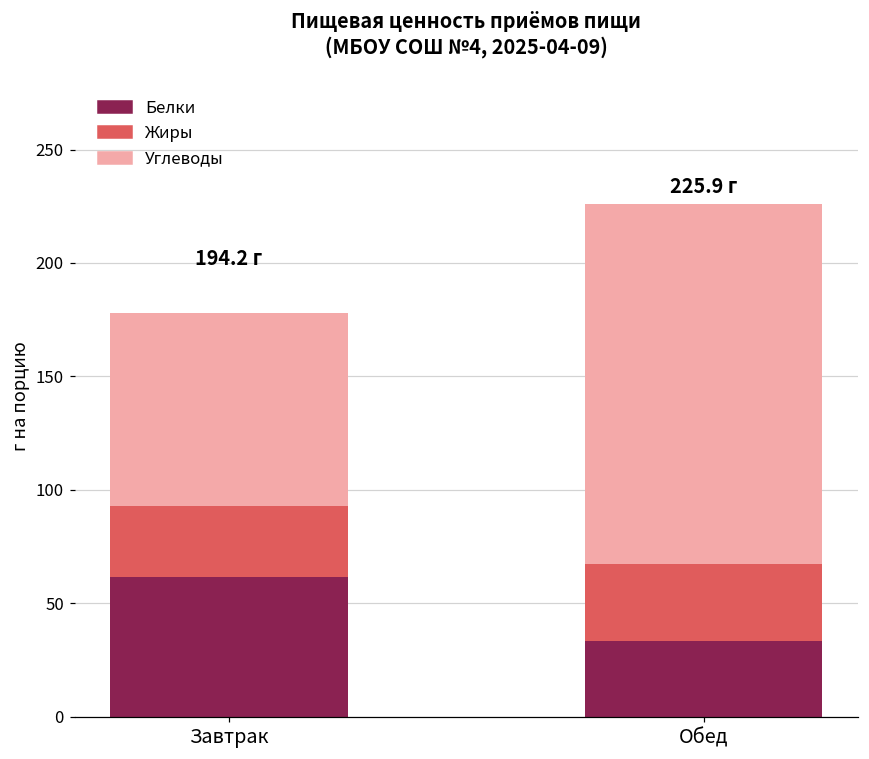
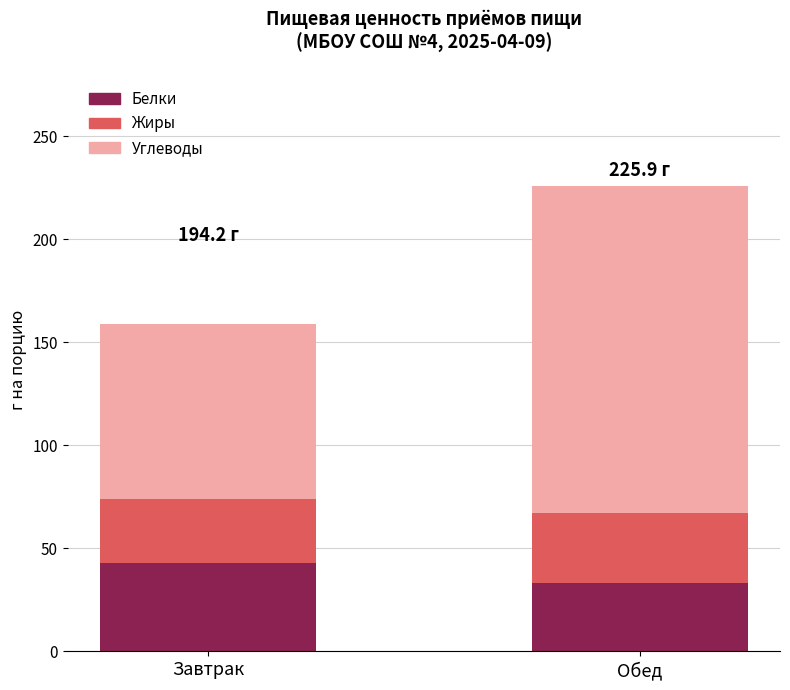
Белки, Завтрак: 62 -> 43
